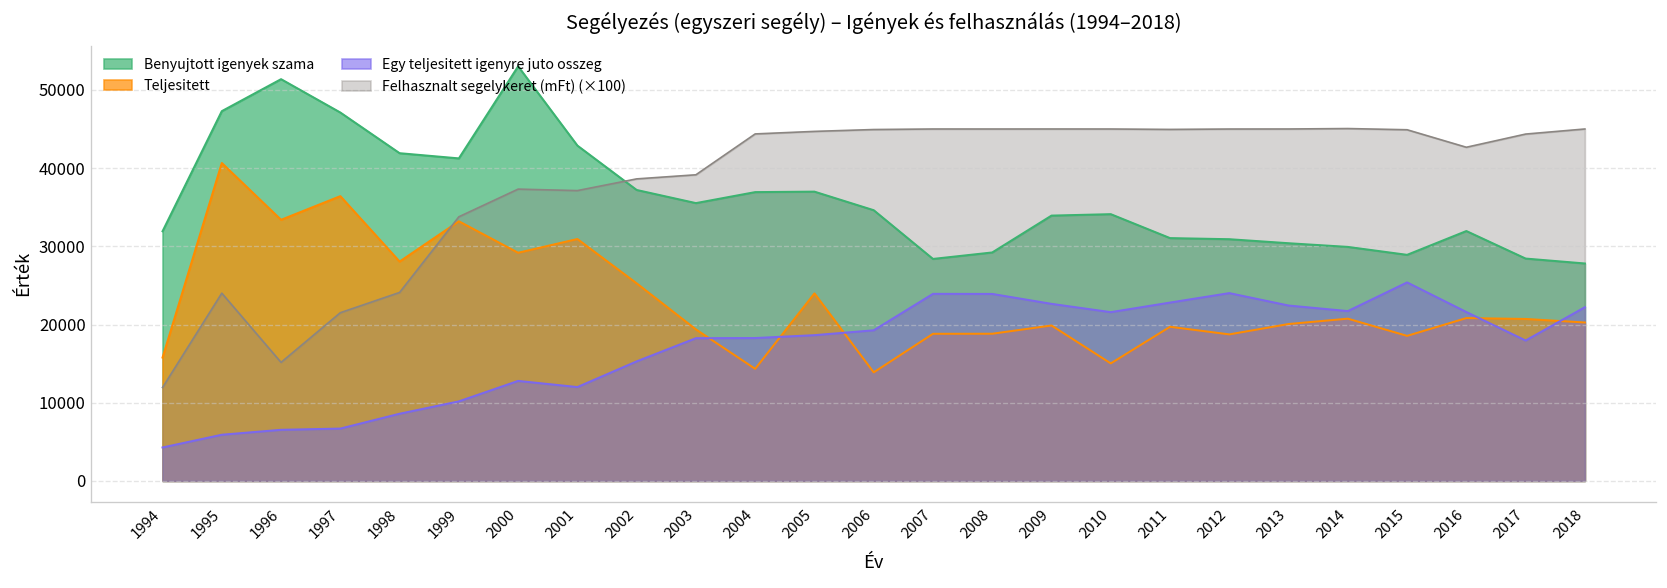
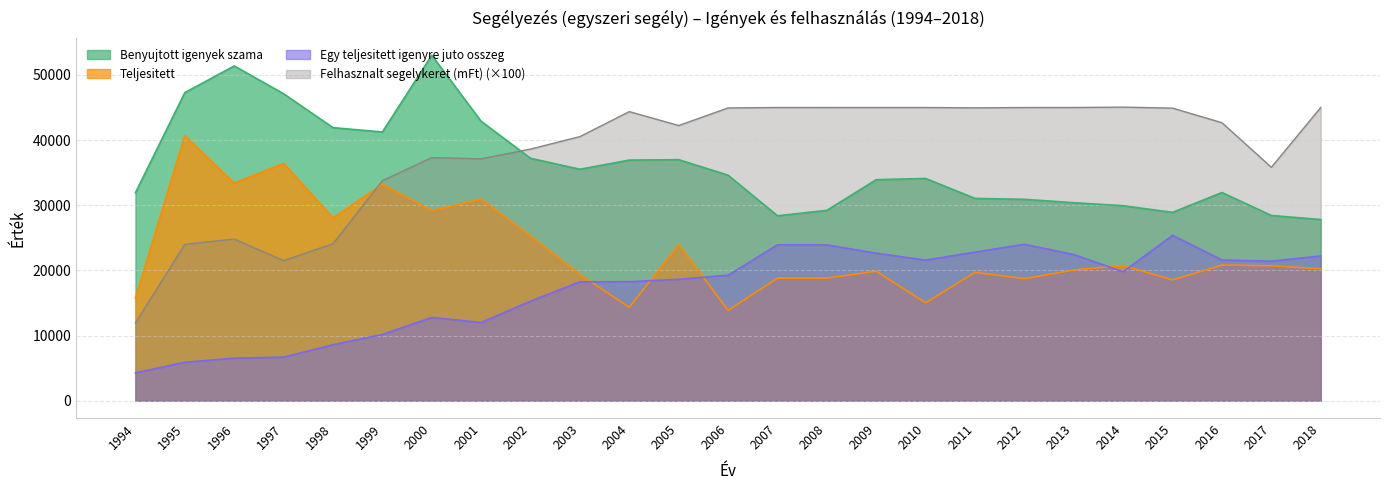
Felhasznalt segelykeret (mFt) (×100), 1996: 15000 -> 25000
Felhasznalt segelykeret (mFt) (×100), 2003: 39000 -> 41000
Felhasznalt segelykeret (mFt) (×100), 2005: 45000 -> 42000
Egy teljesitett igenyre juto osszeg, 2014: 22000 -> 20000
Egy teljesitett igenyre juto osszeg, 2017: 18000 -> 21000
Felhasznalt segelykeret (mFt) (×100), 2017: 44000 -> 36000
